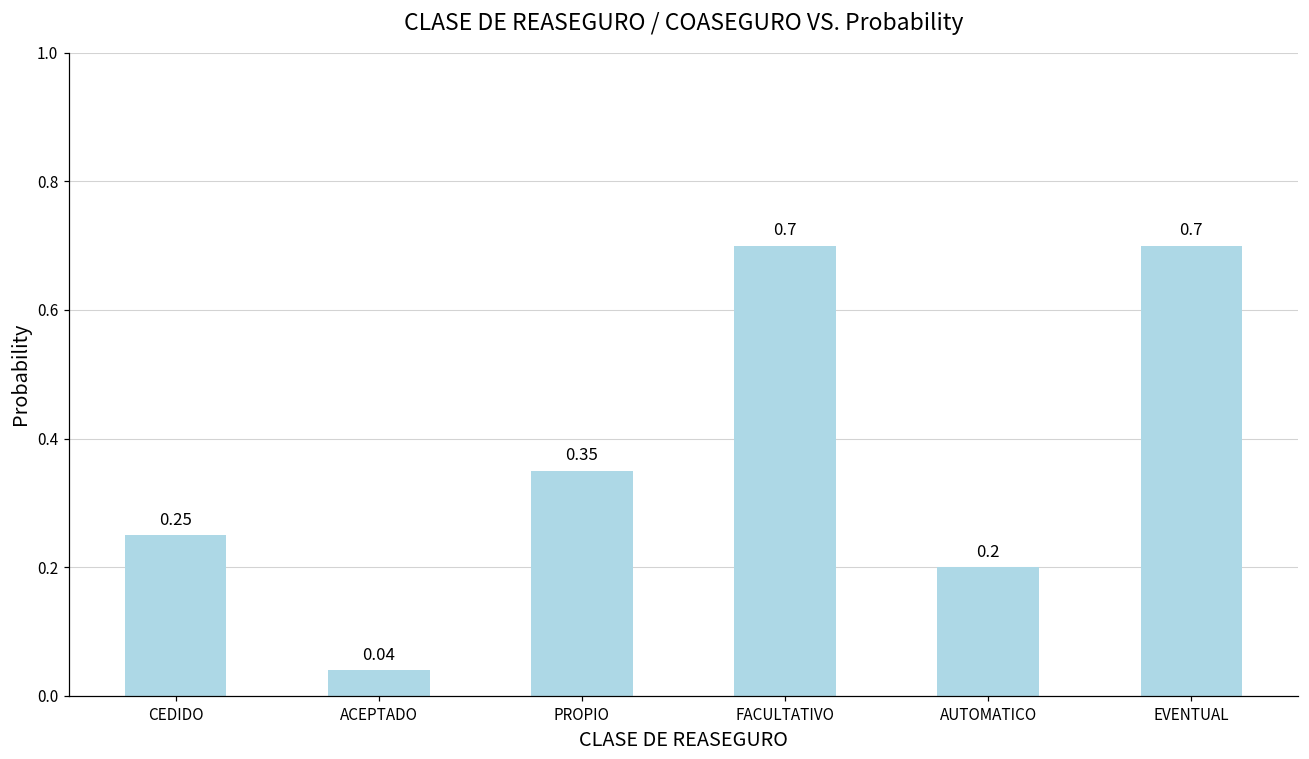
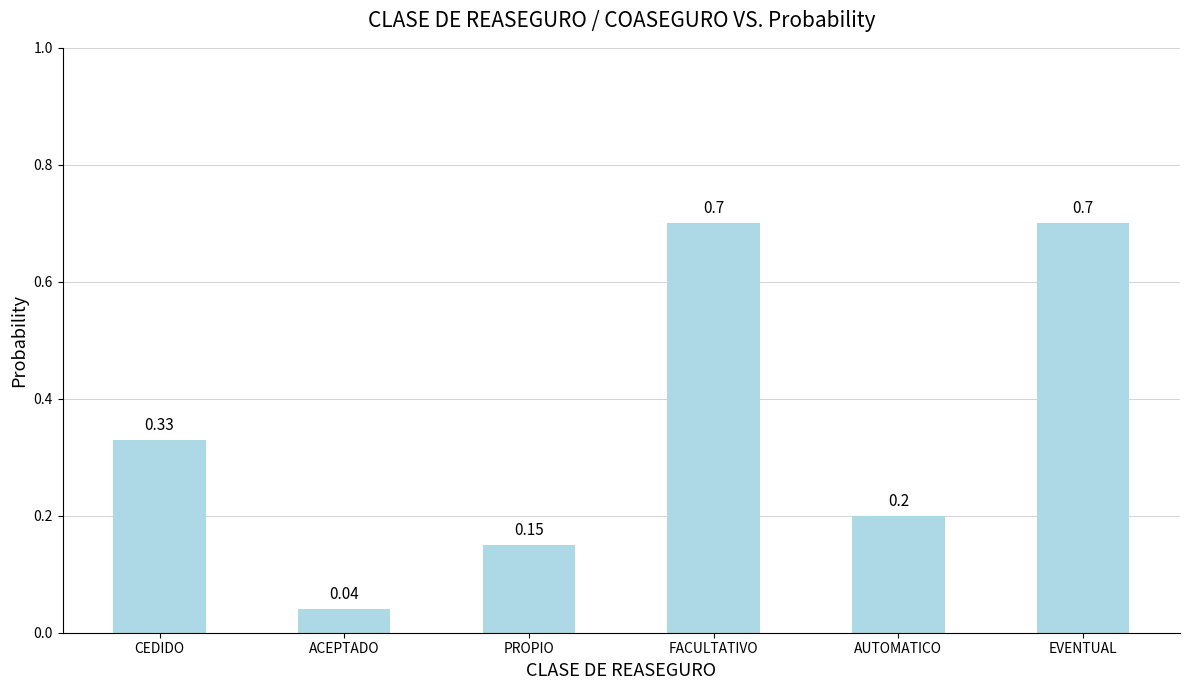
CEDIDO: 0.25 -> 0.33
PROPIO: 0.35 -> 0.15
